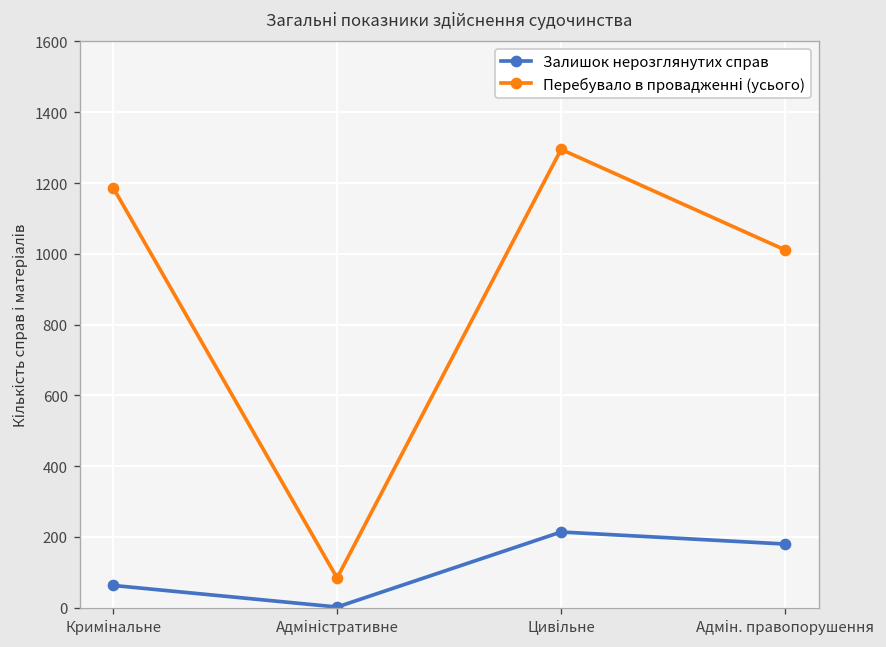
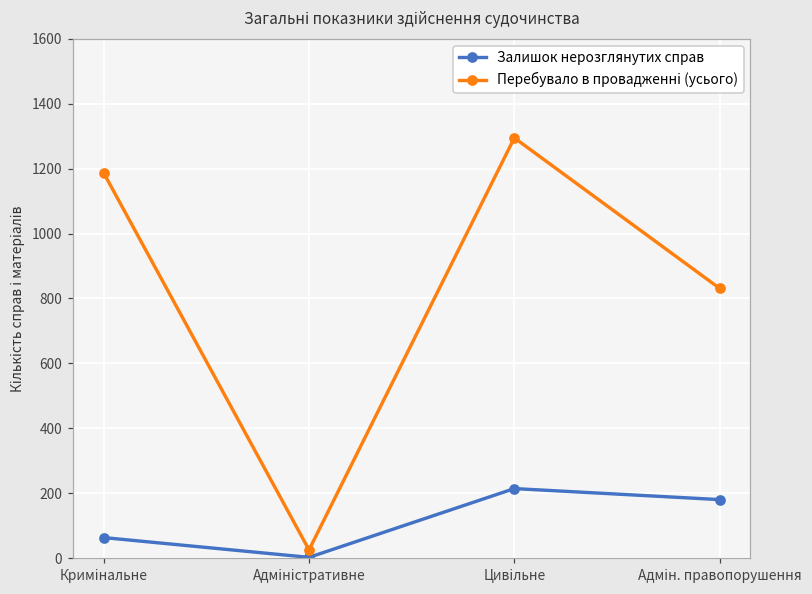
Перебувало в провадженні (усього), Адміністративне: 80 -> 30
Перебувало в провадженні (усього), Адмін. правопорушення: 1010 -> 830
